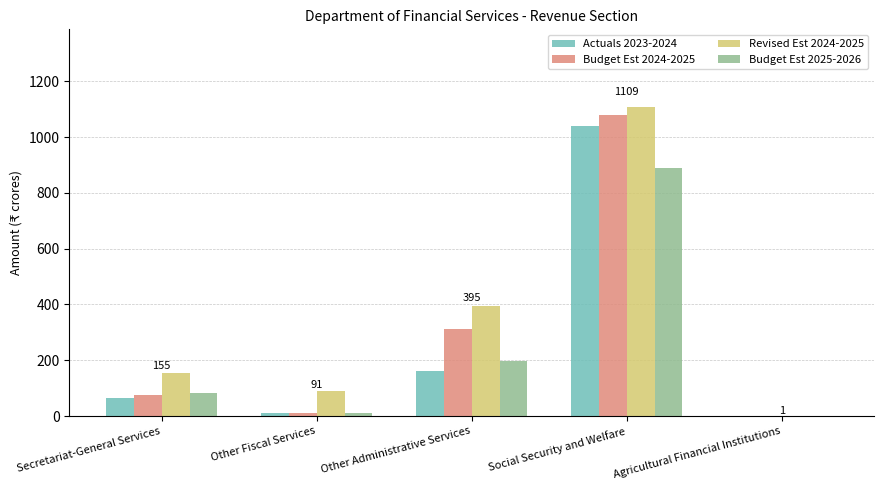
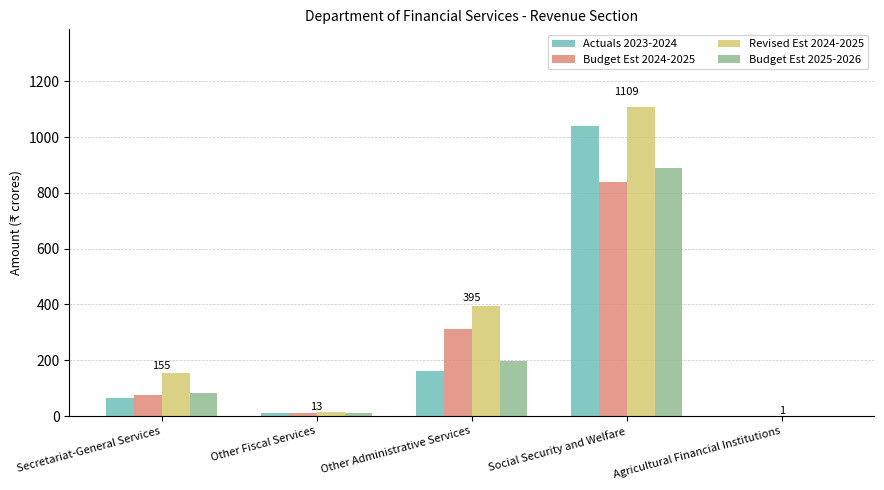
Revised Est 2024-2025, Other Fiscal Services: 91 -> 13
Budget Est 2024-2025, Social Security and Welfare: 1080 -> 840
